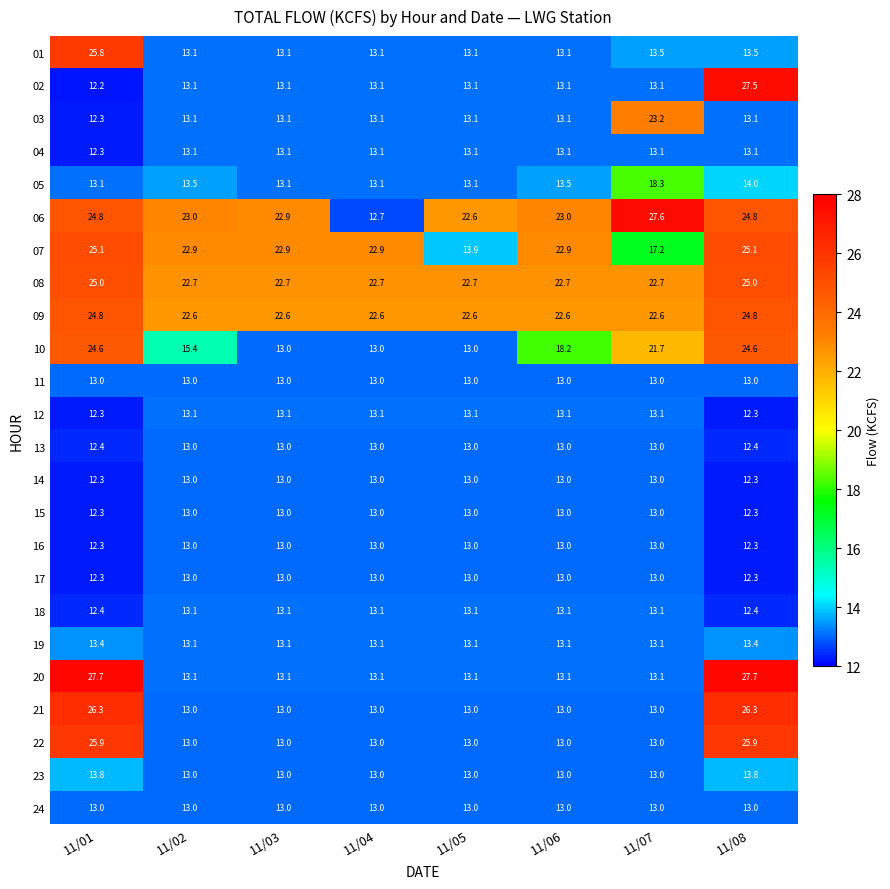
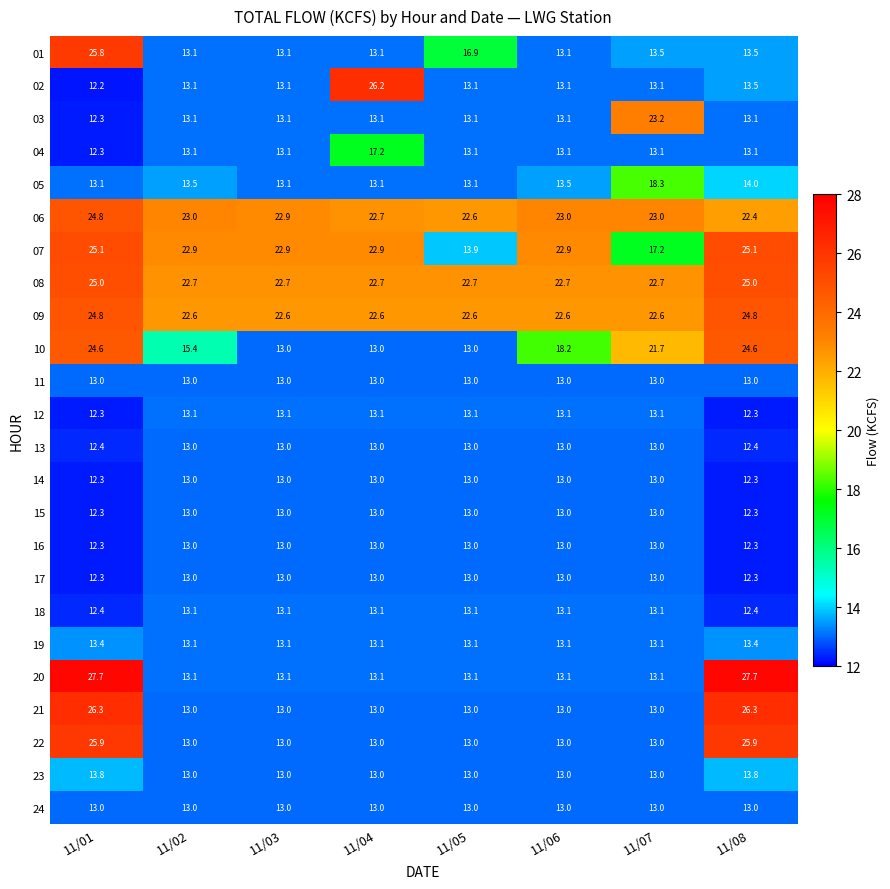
01, 11/05: 13.1 -> 16.9
02, 11/04: 13.1 -> 26.2
02, 11/08: 27.5 -> 13.5
04, 11/04: 13.1 -> 17.2
06, 11/04: 12.7 -> 22.7
06, 11/07: 27.6 -> 23.0
06, 11/08: 24.8 -> 22.4
